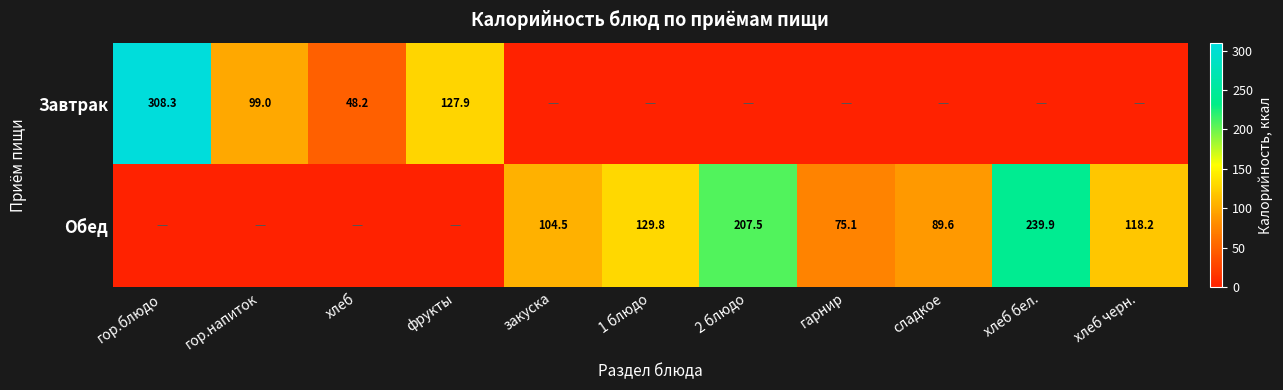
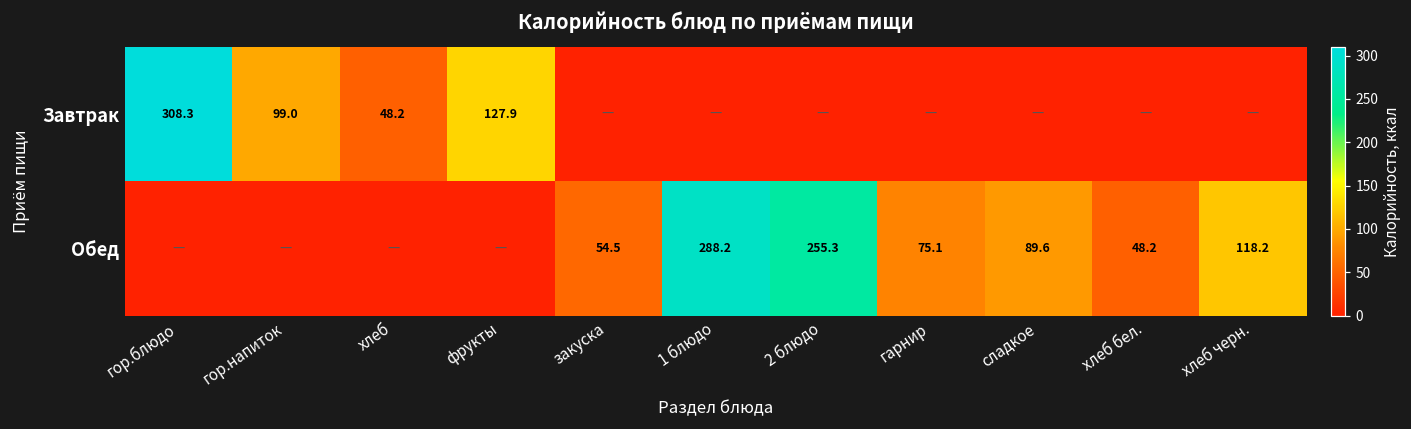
Обед, закуска: 104.5 -> 54.5
Обед, 1 блюдо: 129.8 -> 288.2
Обед, 2 блюдо: 207.5 -> 255.3
Обед, хлеб бел.: 239.9 -> 48.2
